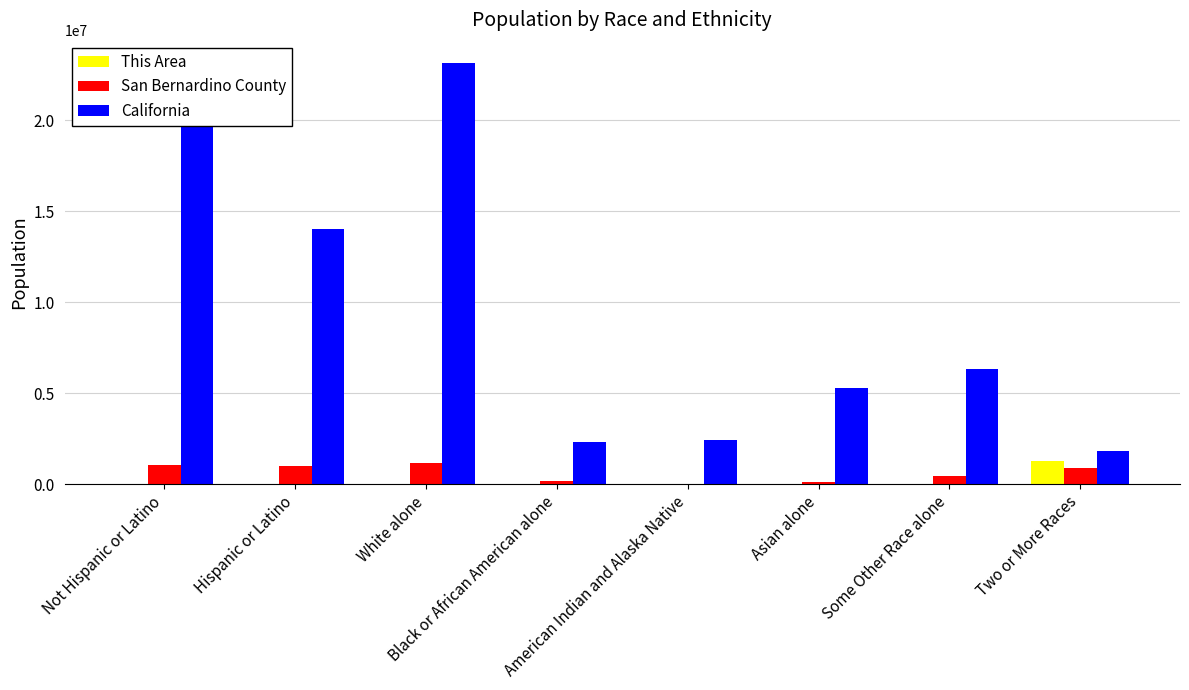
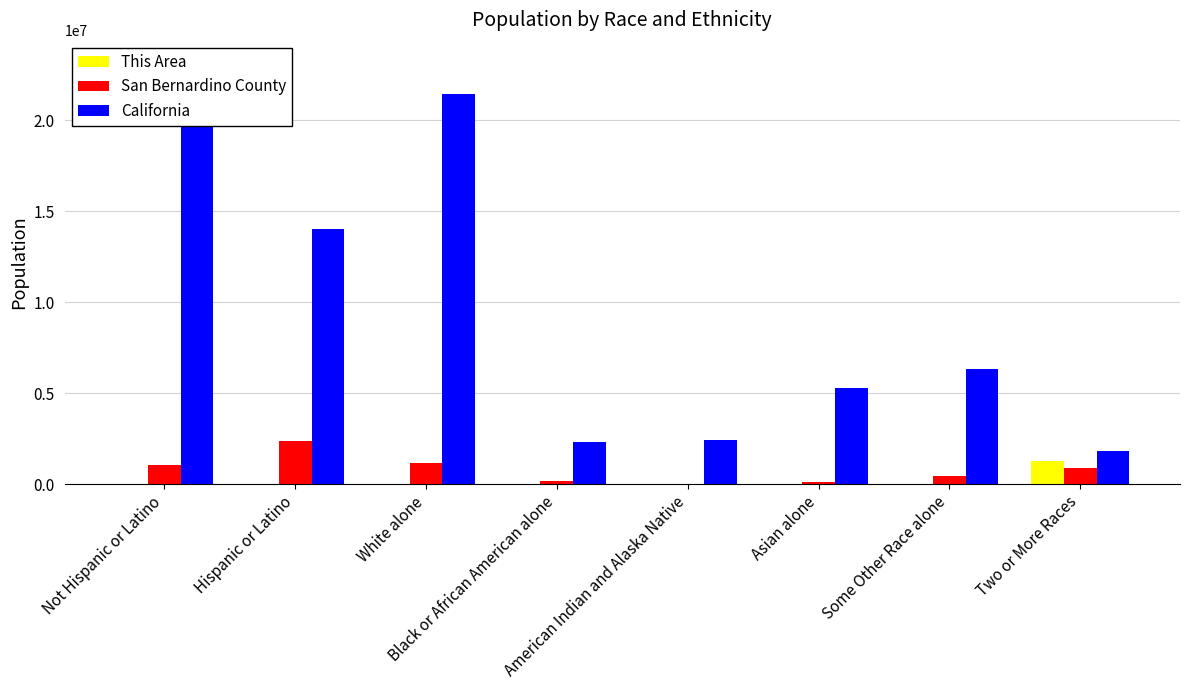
San Bernardino County, Hispanic or Latino: 1000000 -> 2400000
California, White alone: 23200000 -> 21500000
